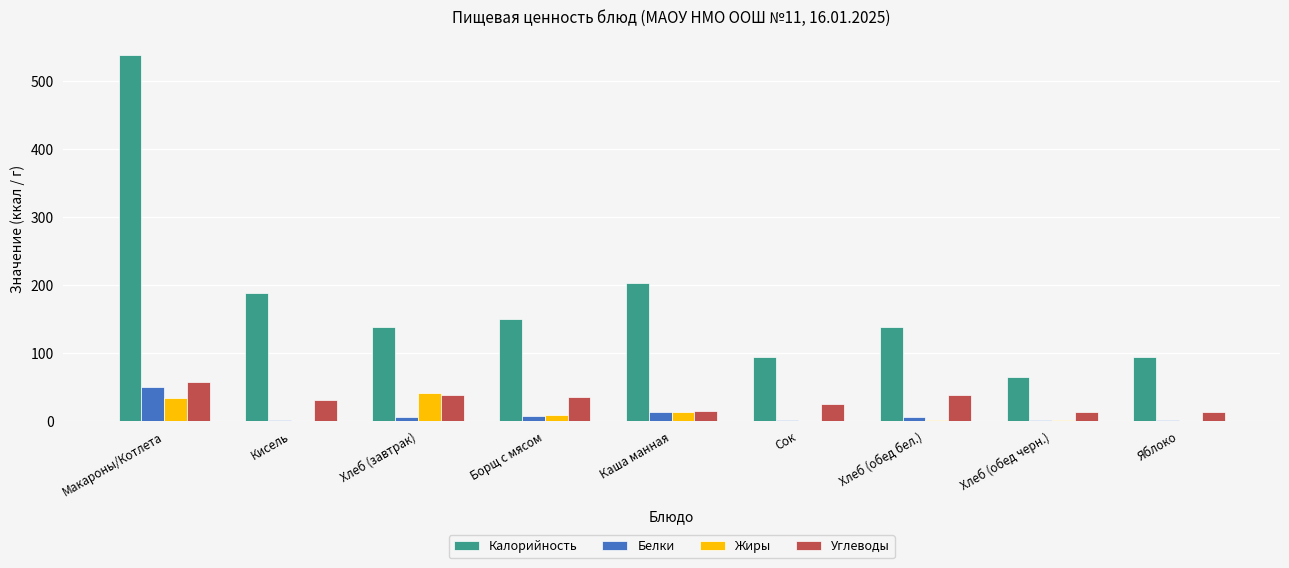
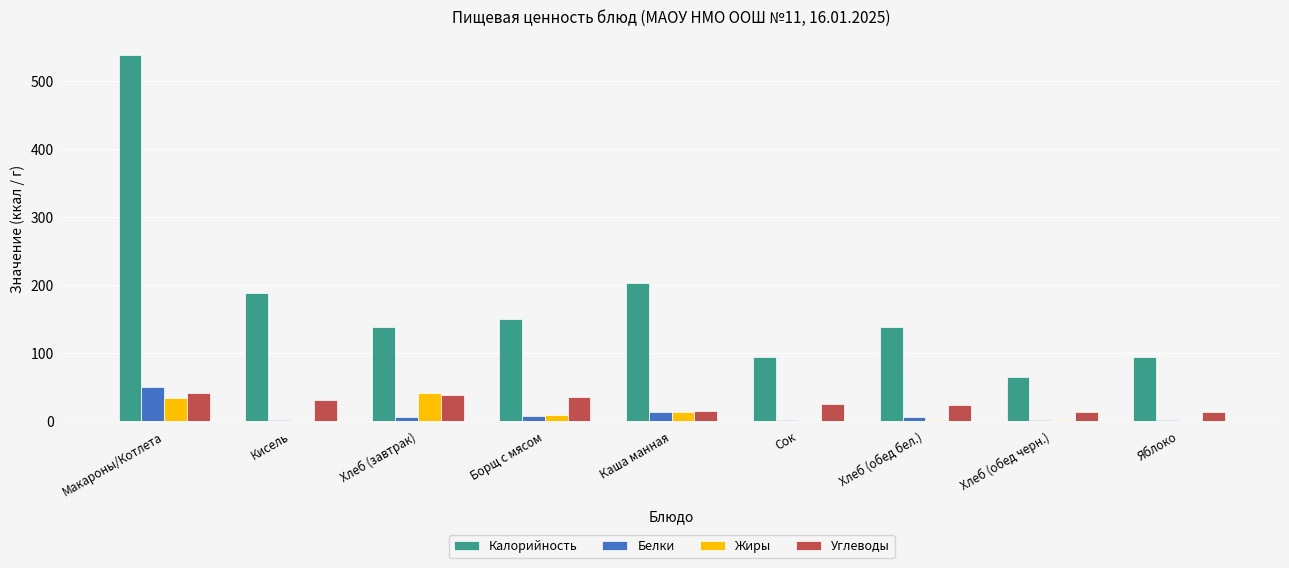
Углеводы, Макароны/Котлета: 60 -> 40
Углеводы, Хлеб (обед бел.): 40 -> 20
